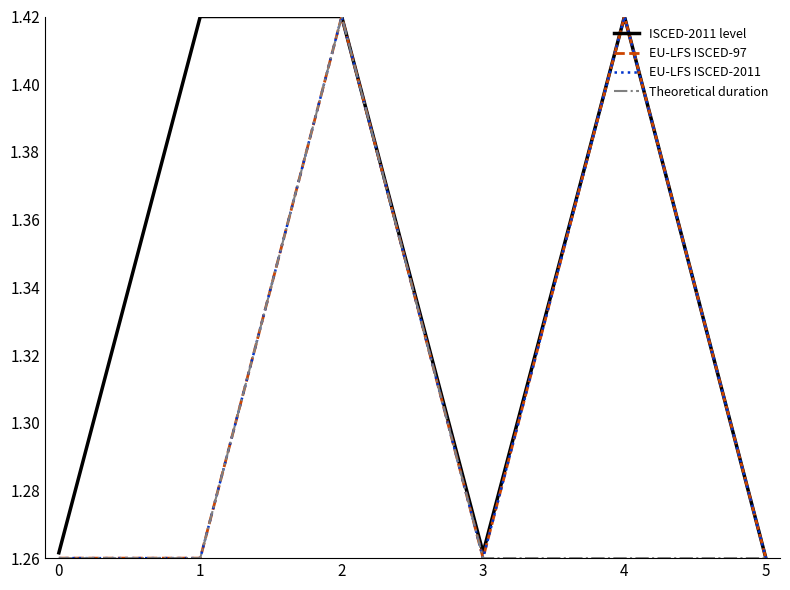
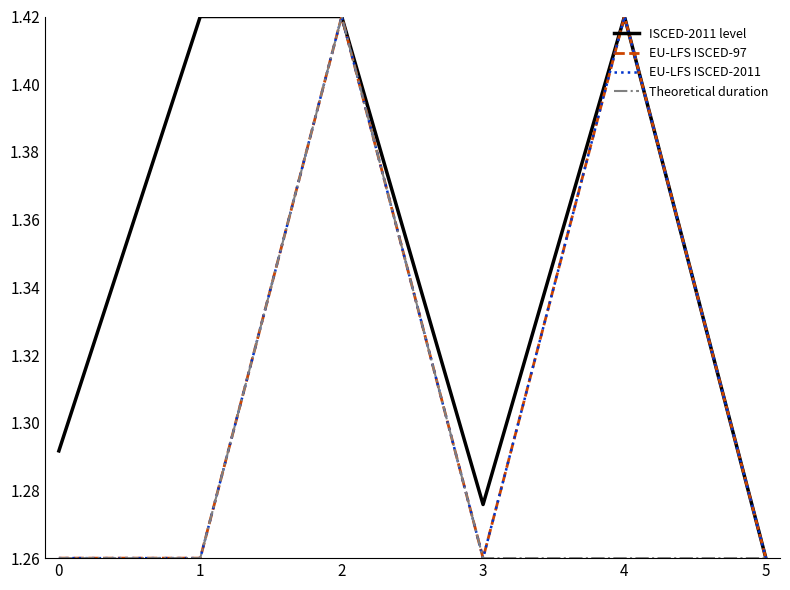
ISCED-2011 level, 0: 1.262 -> 1.292
ISCED-2011 level, 3: 1.262 -> 1.276
